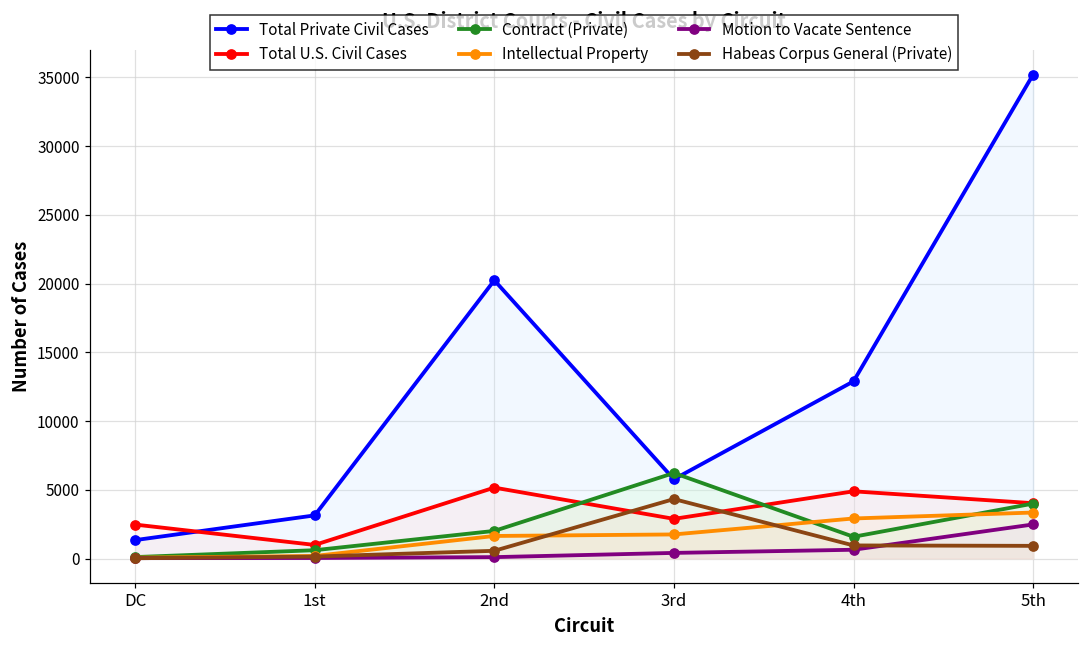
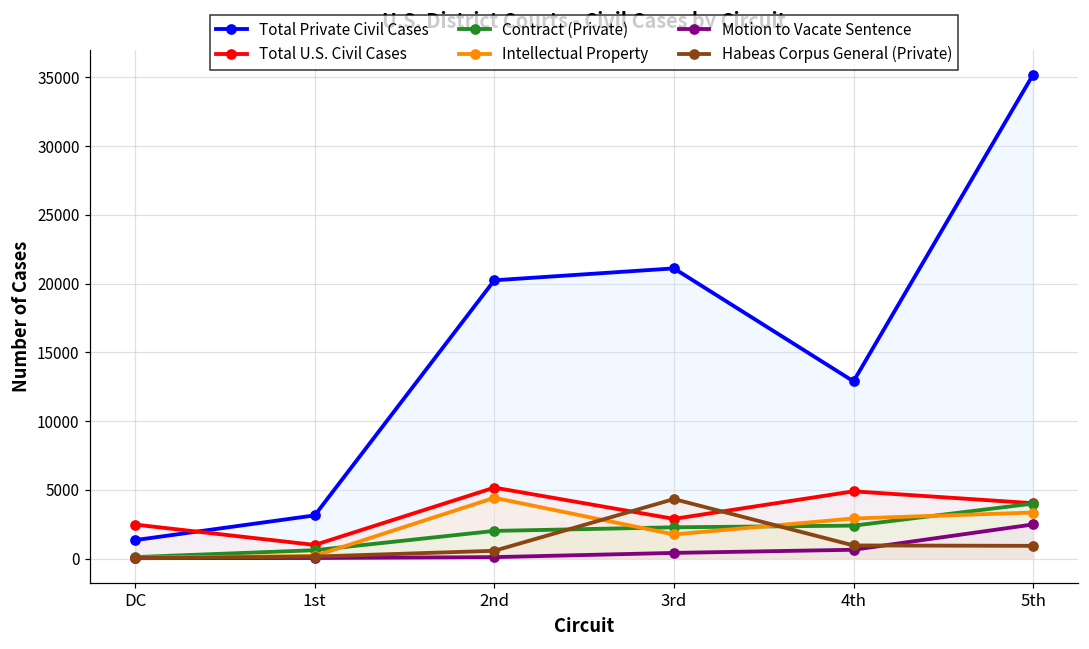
Intellectual Property, 2nd: 1600 -> 4400
Total Private Civil Cases, 3rd: 5800 -> 21100
Contract (Private), 3rd: 6200 -> 2300
Contract (Private), 4th: 1600 -> 2400
